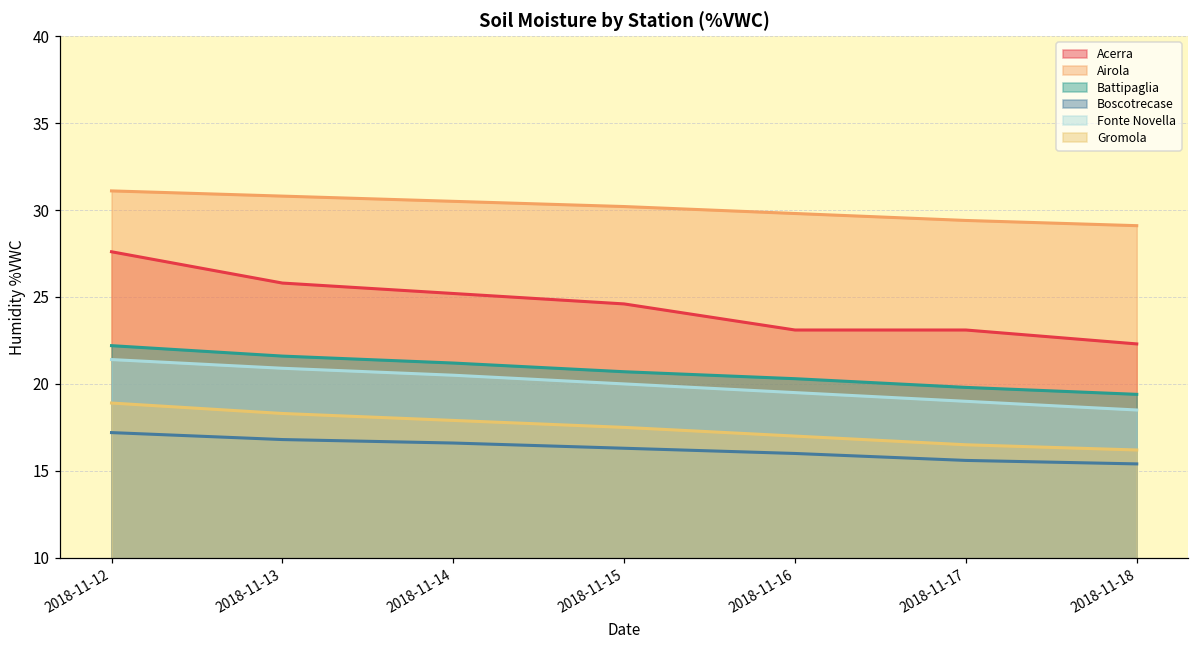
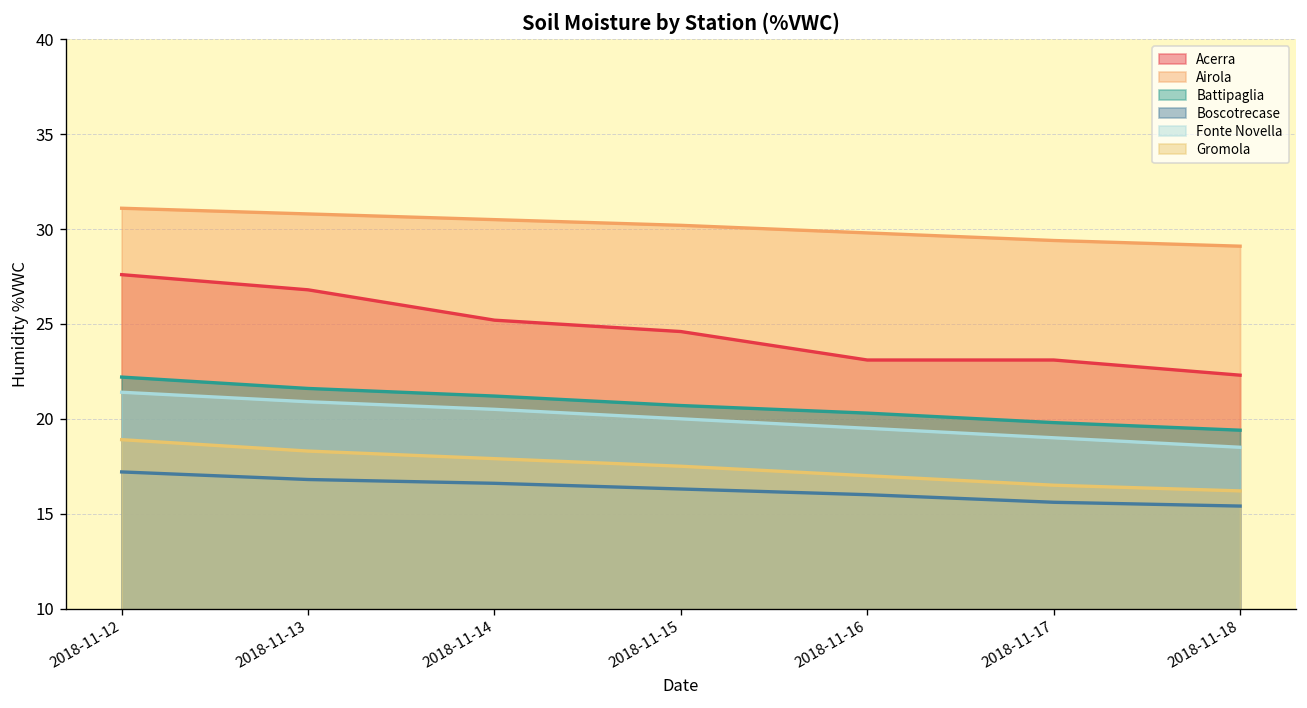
Acerra, 2018-11-13: 25.8 -> 26.8
